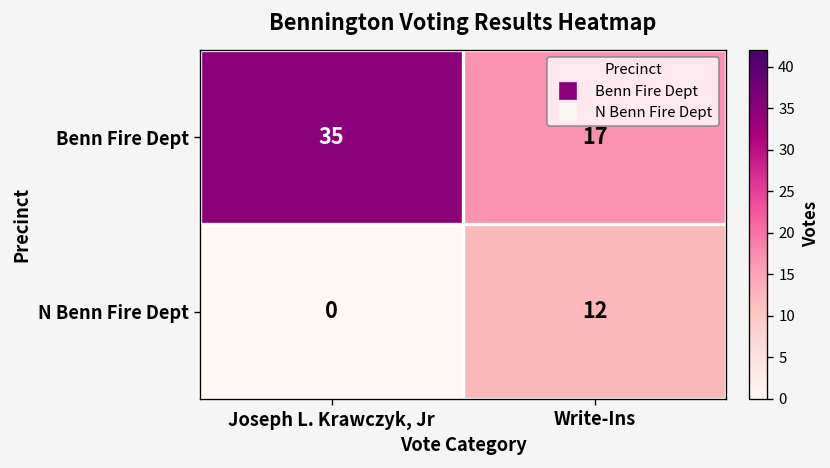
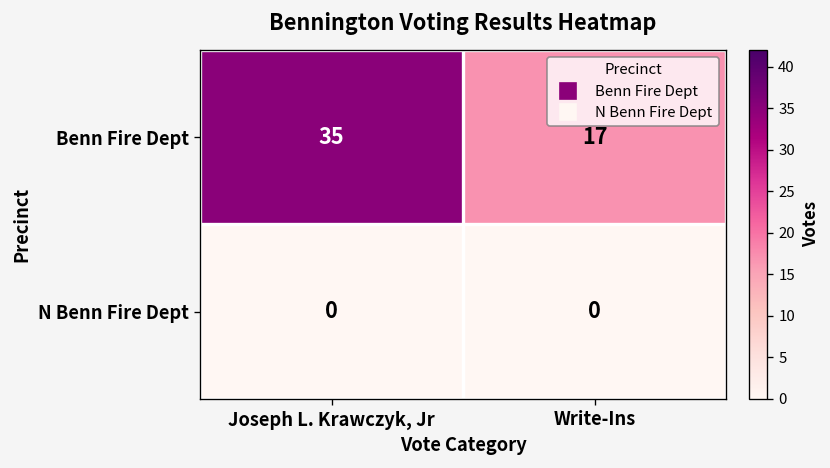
N Benn Fire Dept, Write-Ins: 12 -> 0
